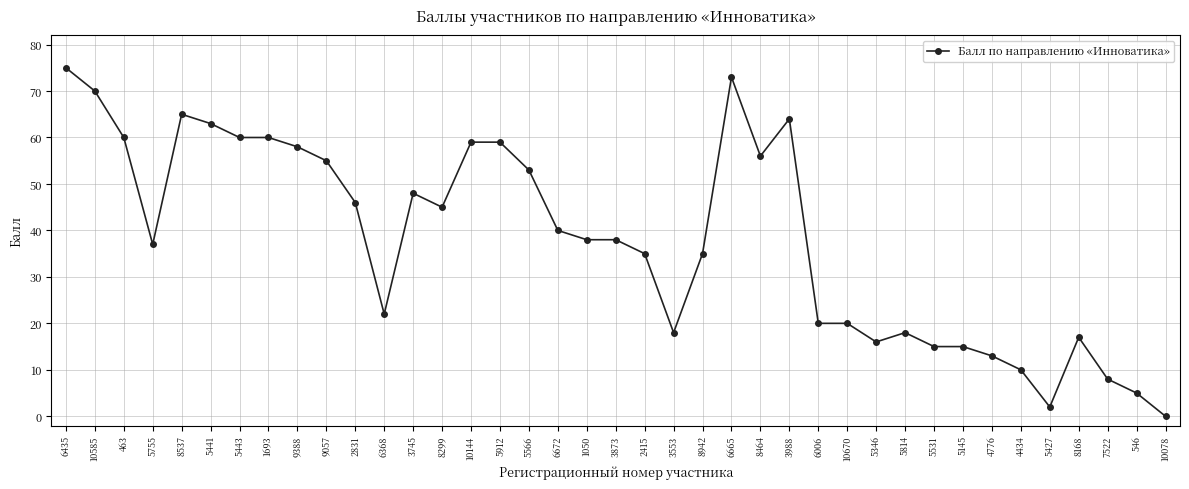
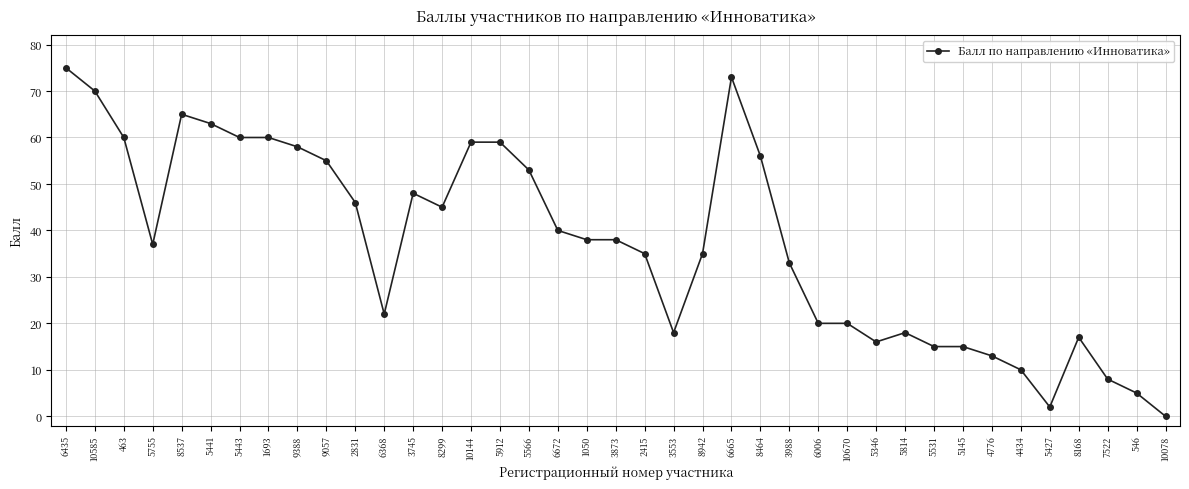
3988: 64 -> 33
